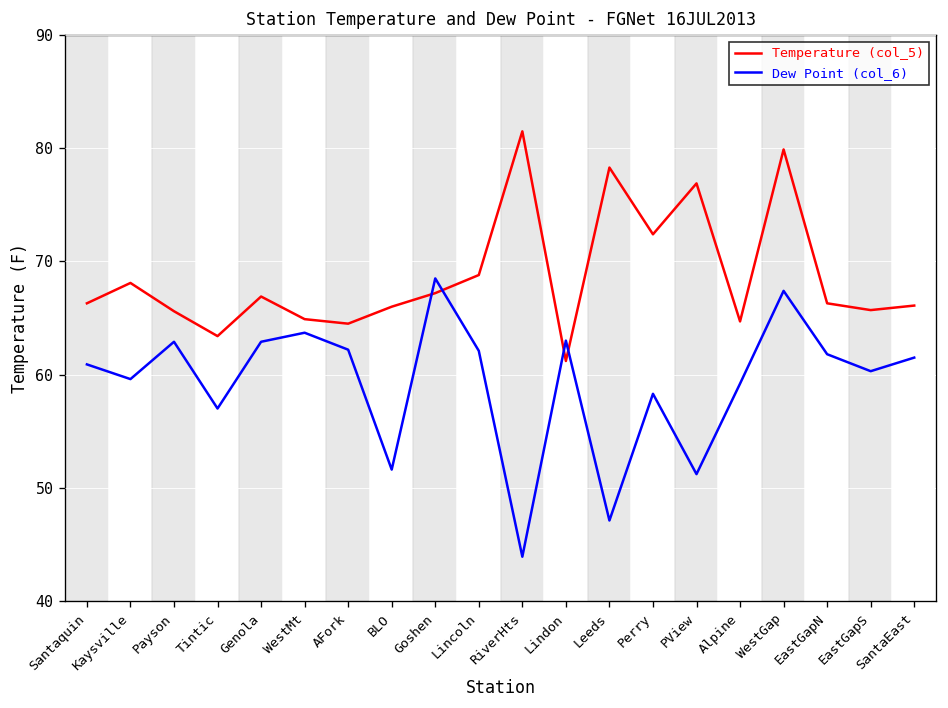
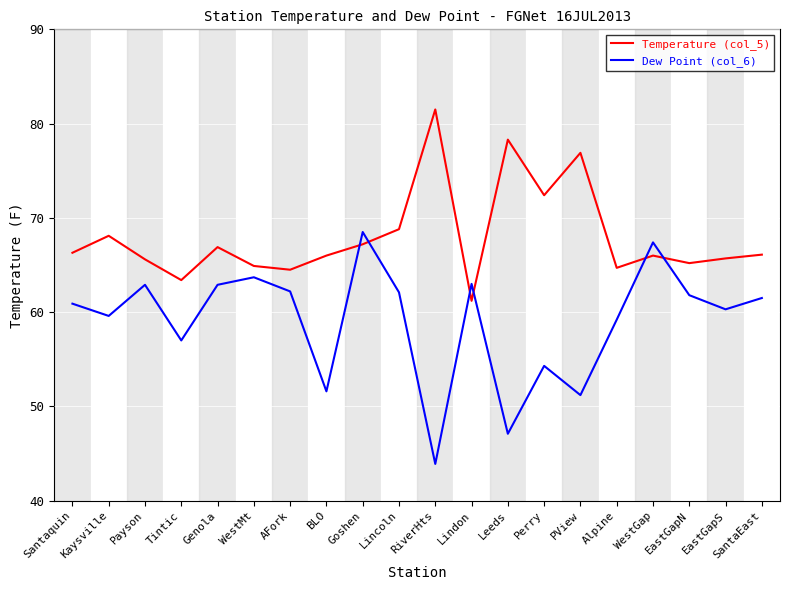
Dew Point (col_6), Perry: 58 -> 54
Temperature (col_5), WestGap: 80 -> 66
Temperature (col_5), EastGapN: 66 -> 65
